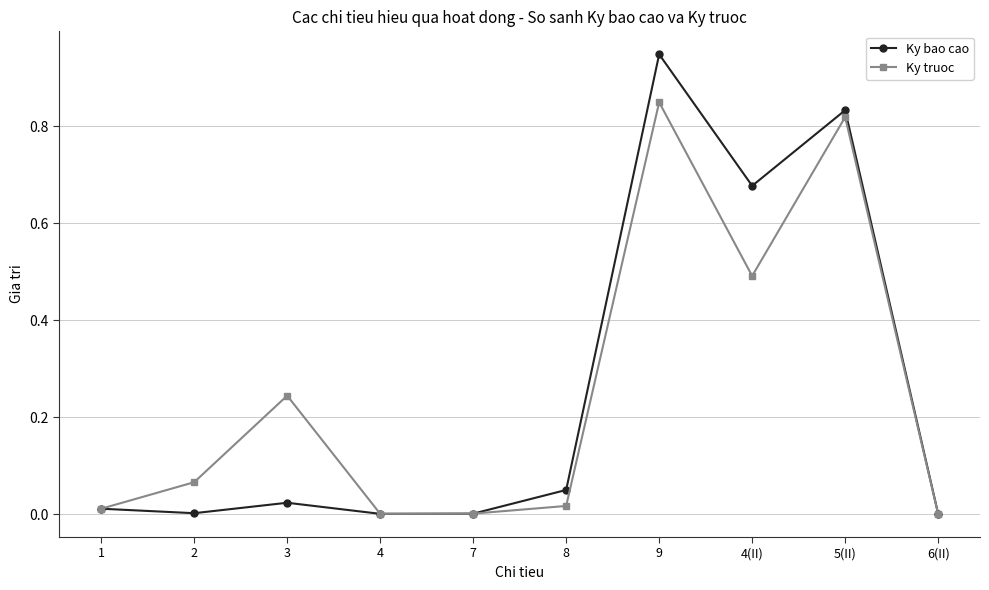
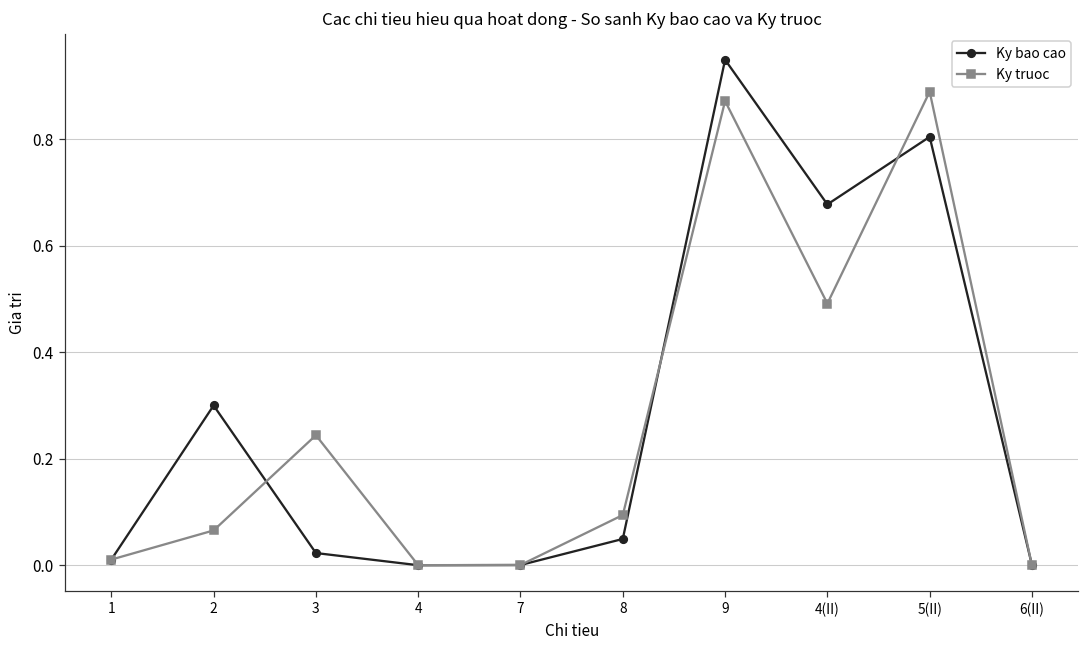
Ky bao cao, 2: 0.00 -> 0.30
Ky truoc, 8: 0.02 -> 0.09
Ky truoc, 9: 0.85 -> 0.87
Ky bao cao, 5(II): 0.83 -> 0.80
Ky truoc, 5(II): 0.82 -> 0.89
